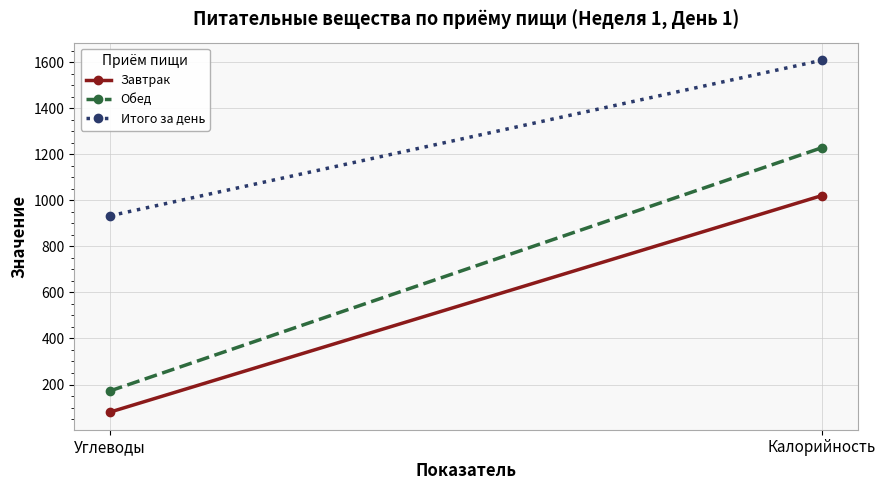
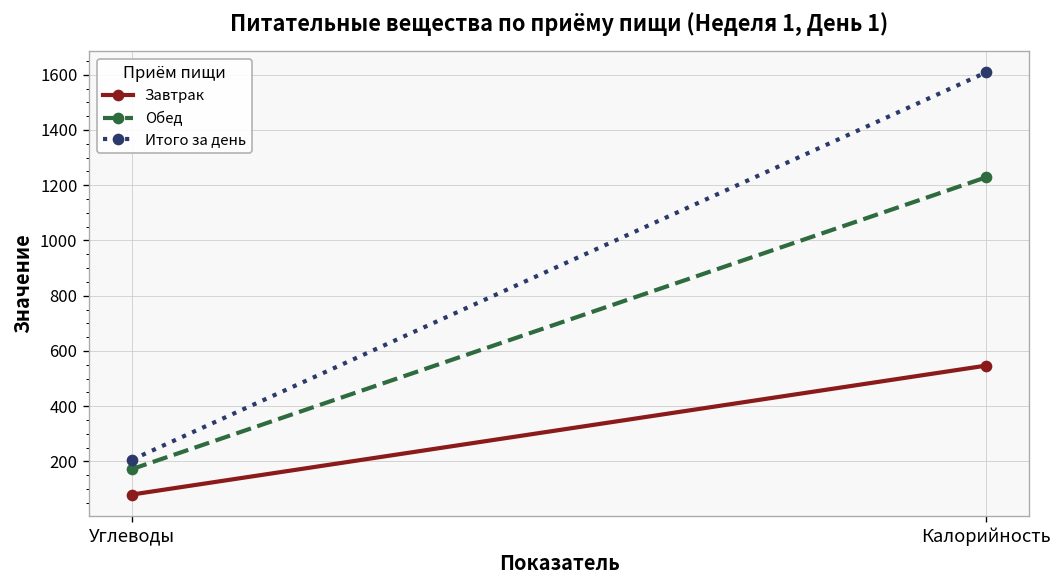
Итого за день, Углеводы: 930 -> 210
Завтрак, Калорийность: 1020 -> 550
